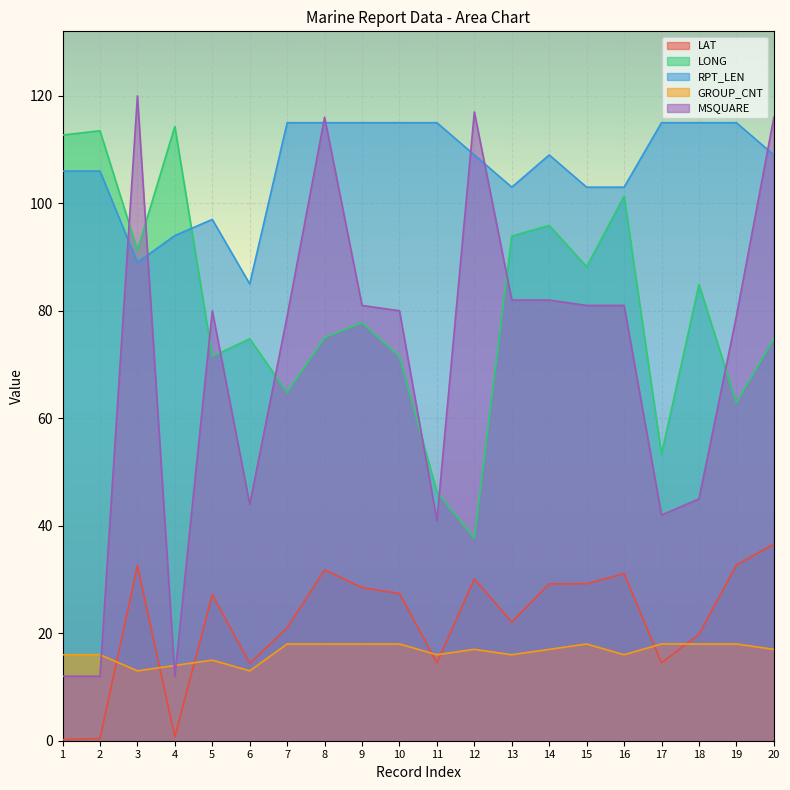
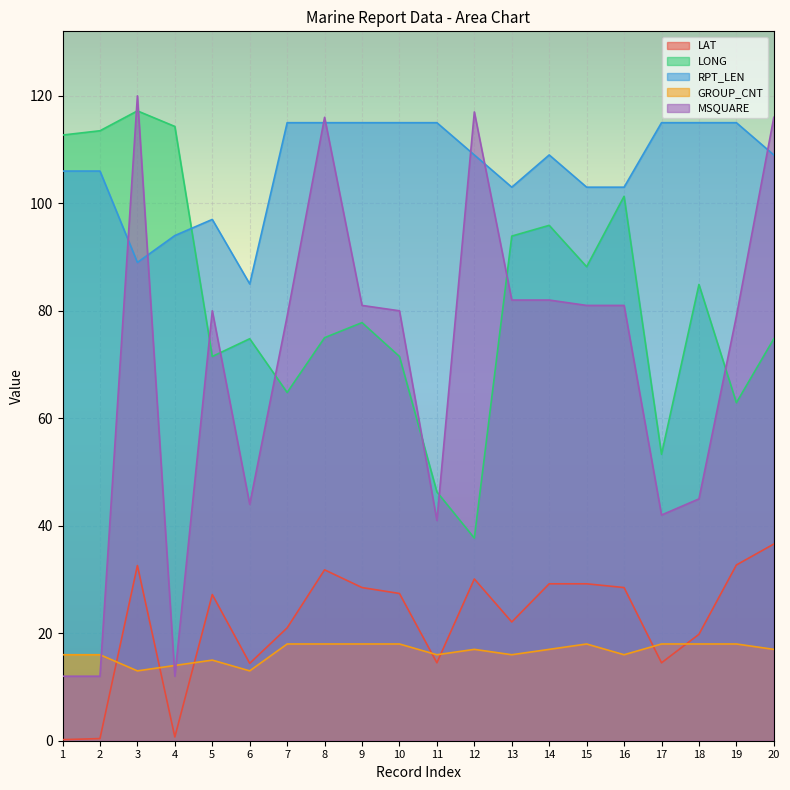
LONG, 3: 91 -> 117
LAT, 16: 31 -> 29
